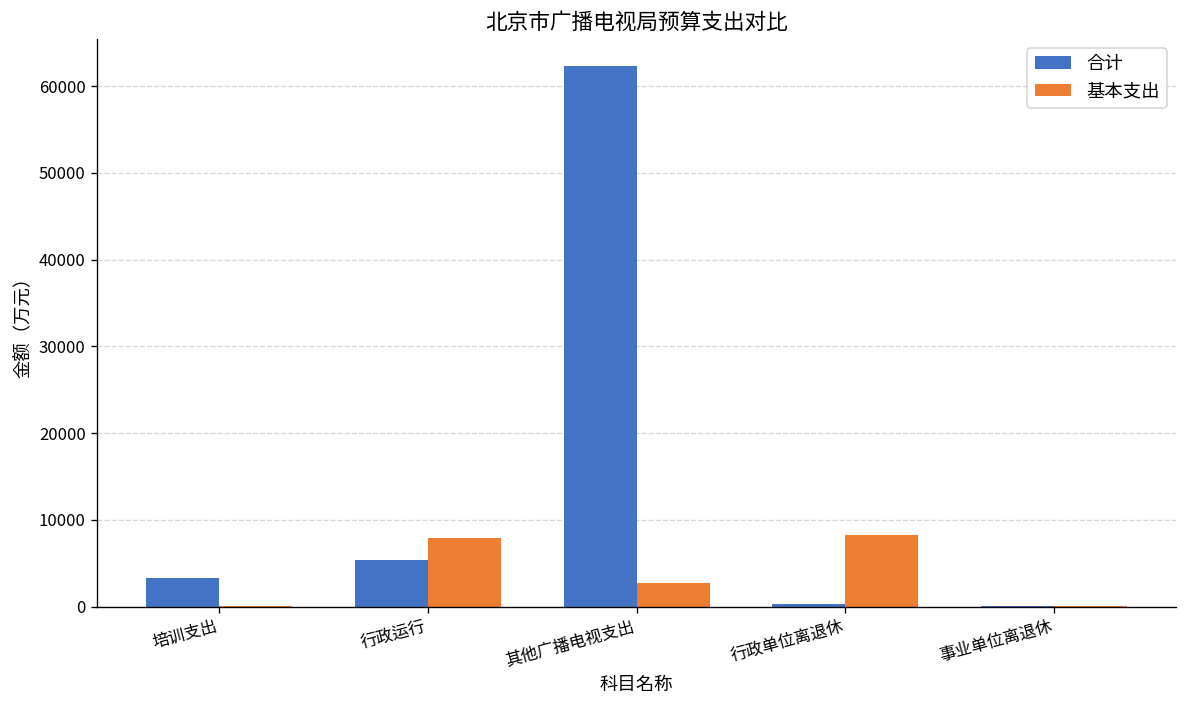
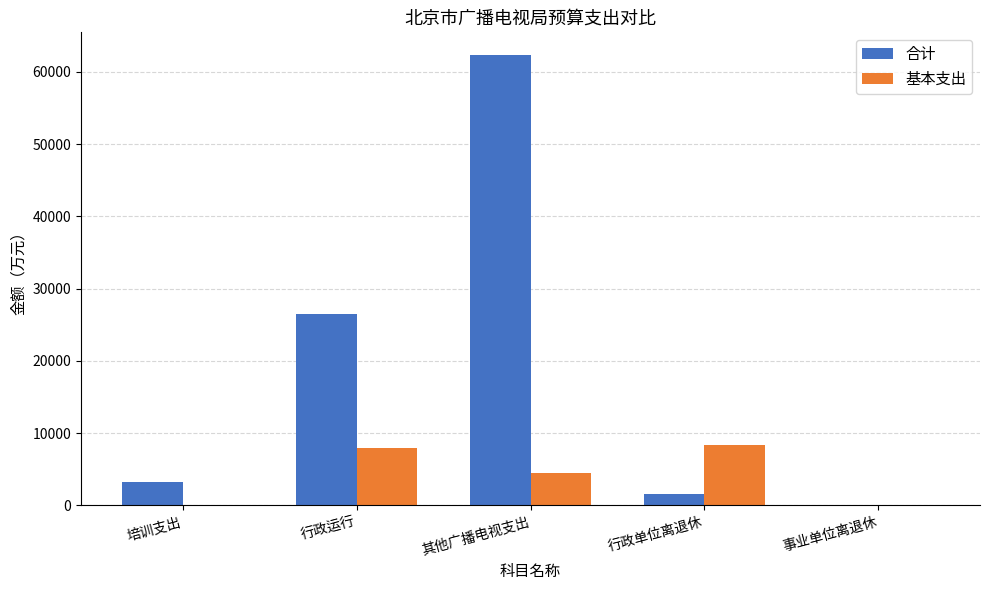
合计, 行政运行: 5000 -> 26000
基本支出, 其他广播电视支出: 3000 -> 4000
合计, 行政单位离退休: 0 -> 2000
